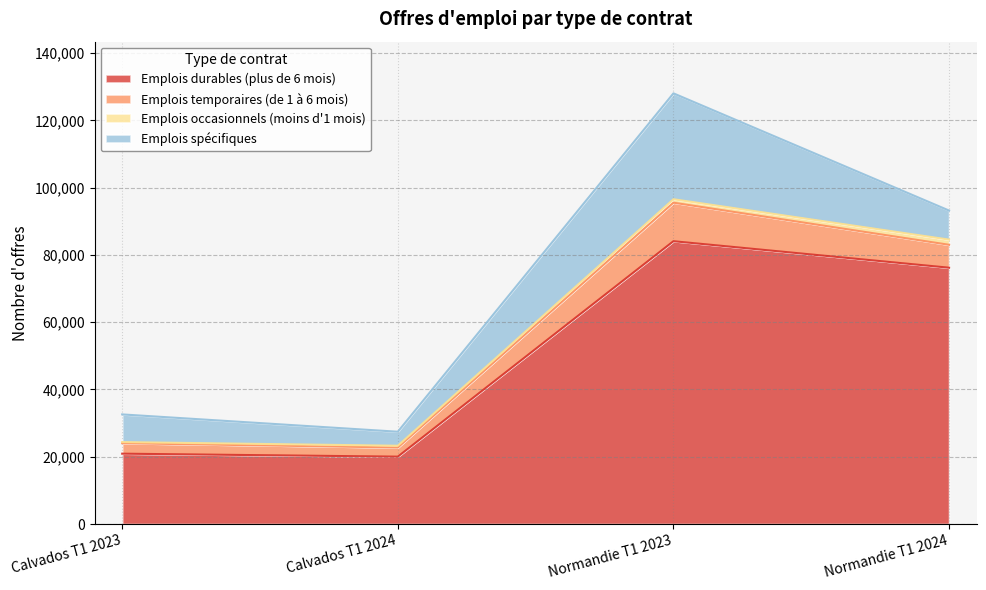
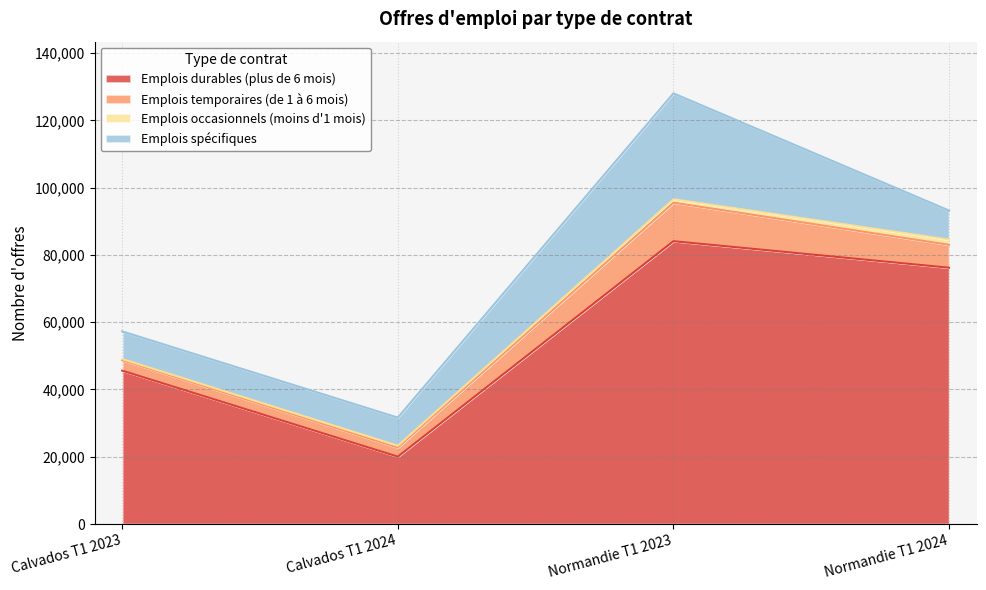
Emplois durables (plus de 6 mois), Calvados T1 2023: 21,000 -> 46,000
Emplois spécifiques, Calvados T1 2024: 4,000 -> 8,000
